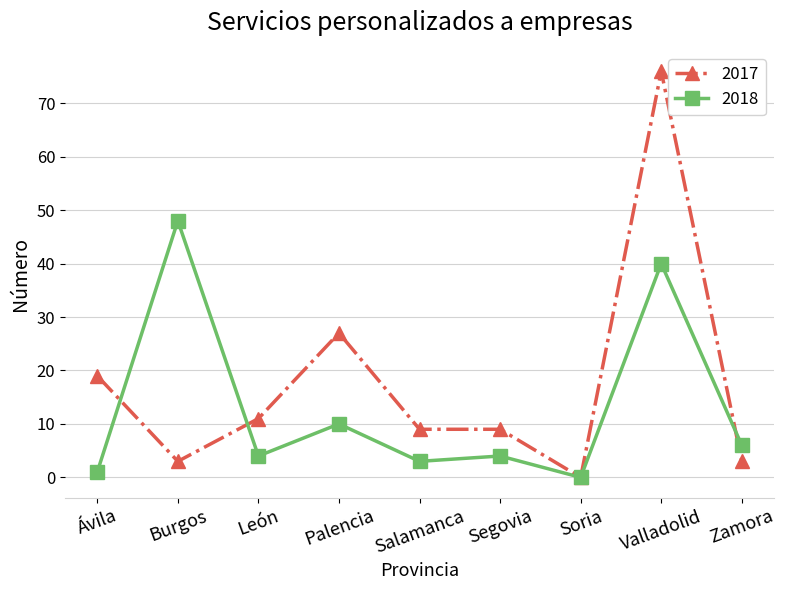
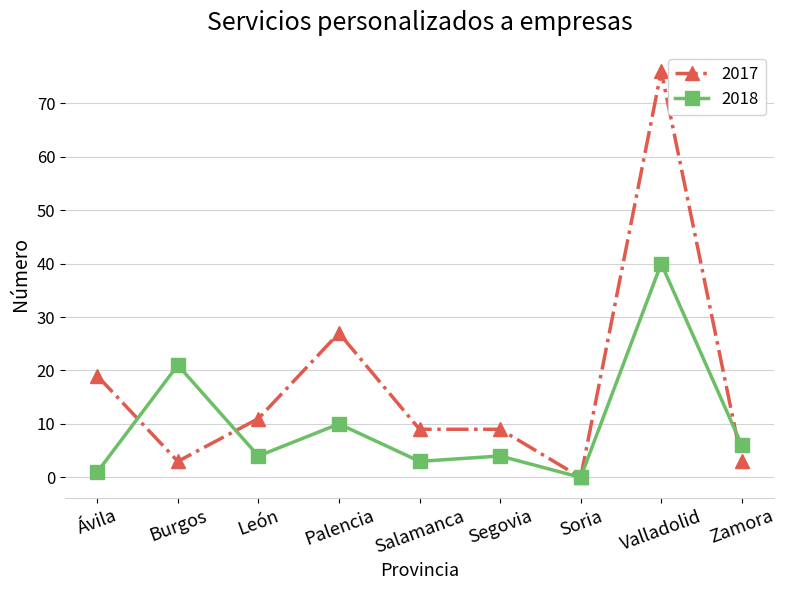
2018, Burgos: 48 -> 21
